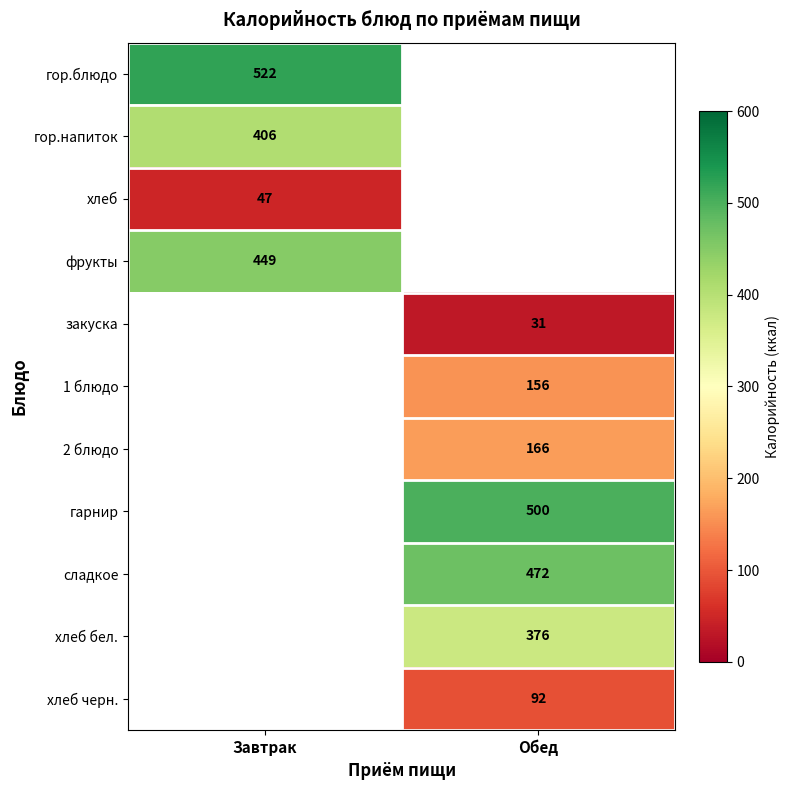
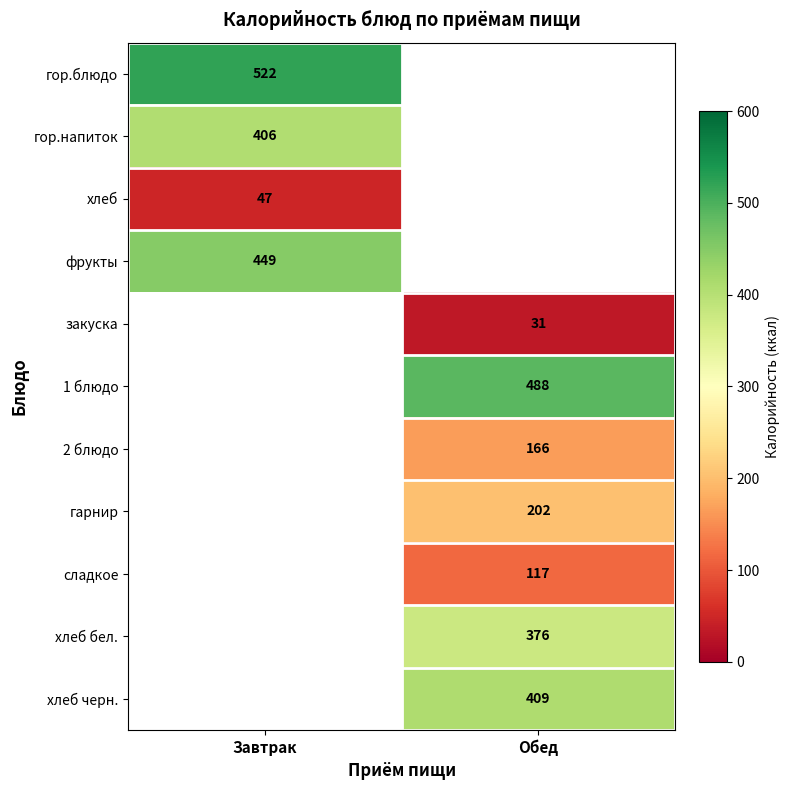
1 блюдо, Обед: 156 -> 488
гарнир, Обед: 500 -> 202
сладкое, Обед: 472 -> 117
хлеб черн., Обед: 92 -> 409
